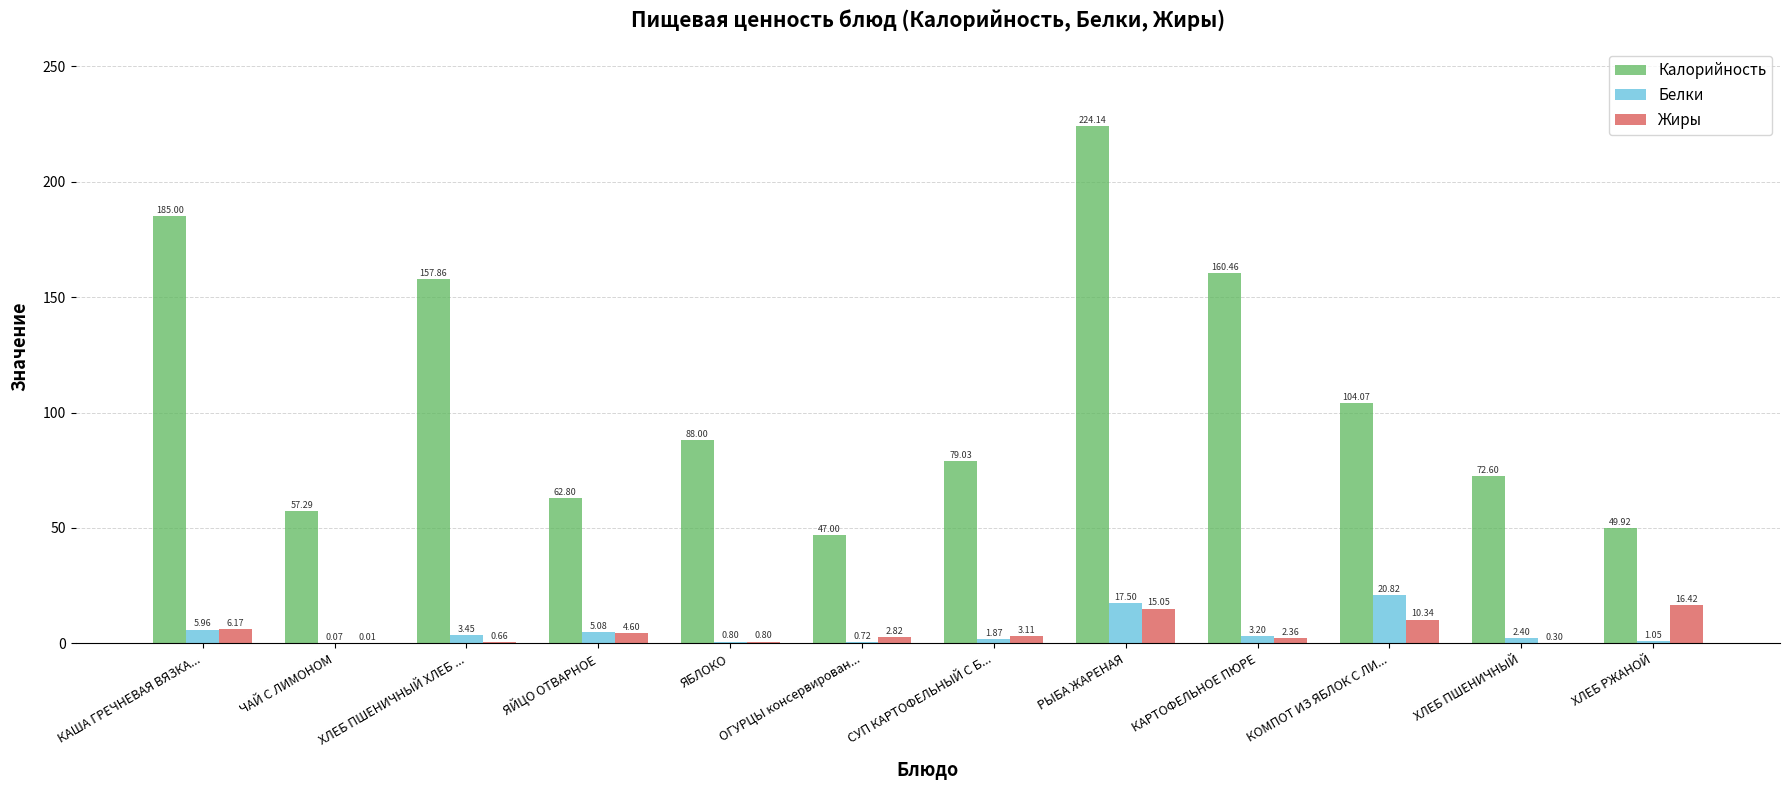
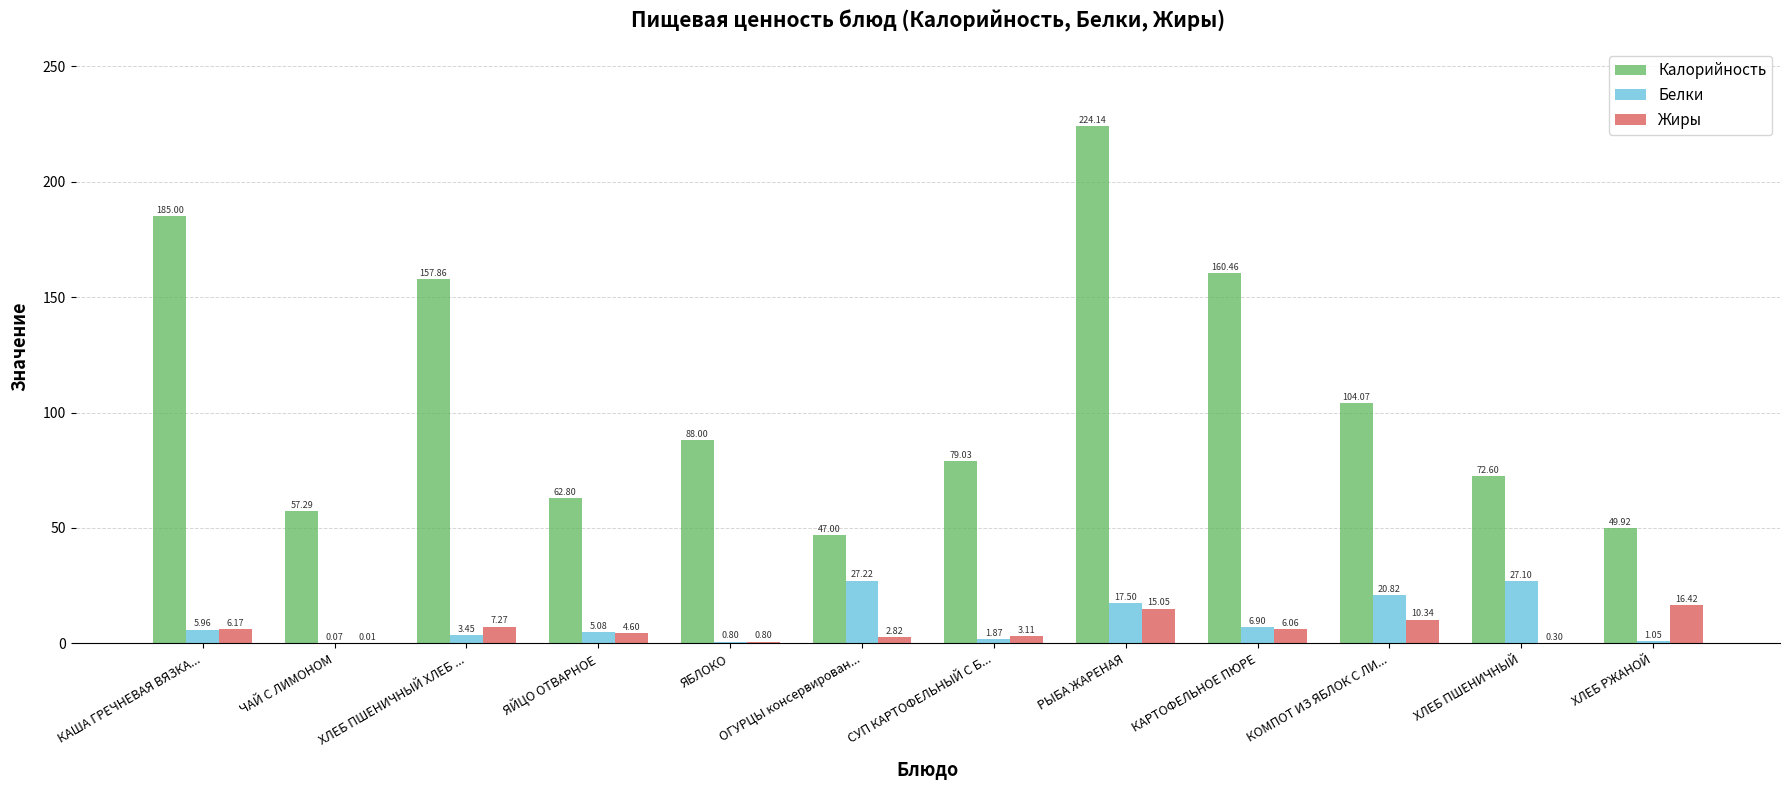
Жиры, ХЛЕБ ПШЕНИЧНЫЙ ХЛЕБ ...: 0.66 -> 7.27
Белки, ОГУРЦЫ консервирован...: 0.72 -> 27.22
Белки, КАРТОФЕЛЬНОЕ ПЮРЕ: 3.20 -> 6.90
Жиры, КАРТОФЕЛЬНОЕ ПЮРЕ: 2.36 -> 6.06
Белки, ХЛЕБ ПШЕНИЧНЫЙ: 2.40 -> 27.10
